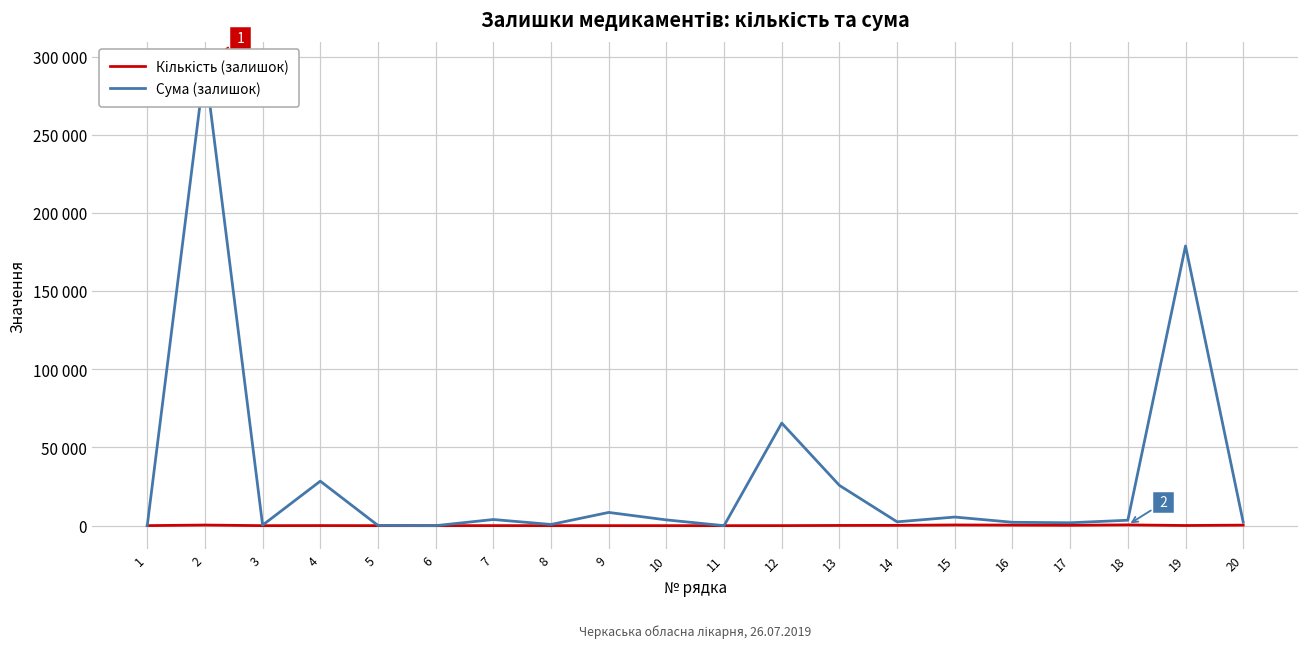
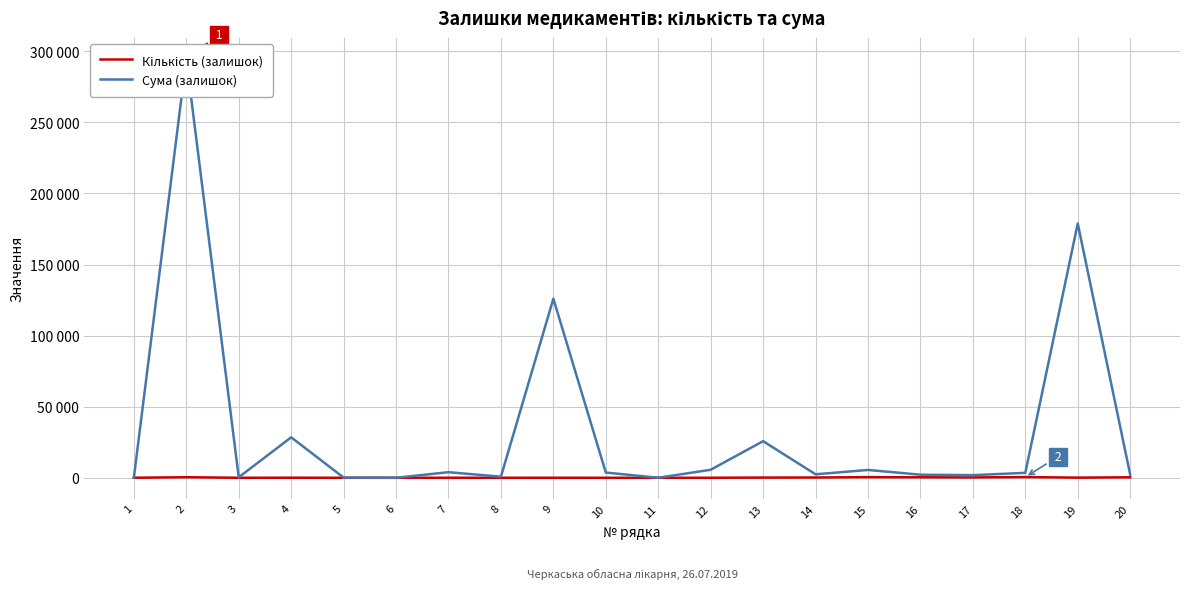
Сума (залишок), 9: 8000 -> 126000
Сума (залишок), 12: 66000 -> 6000
